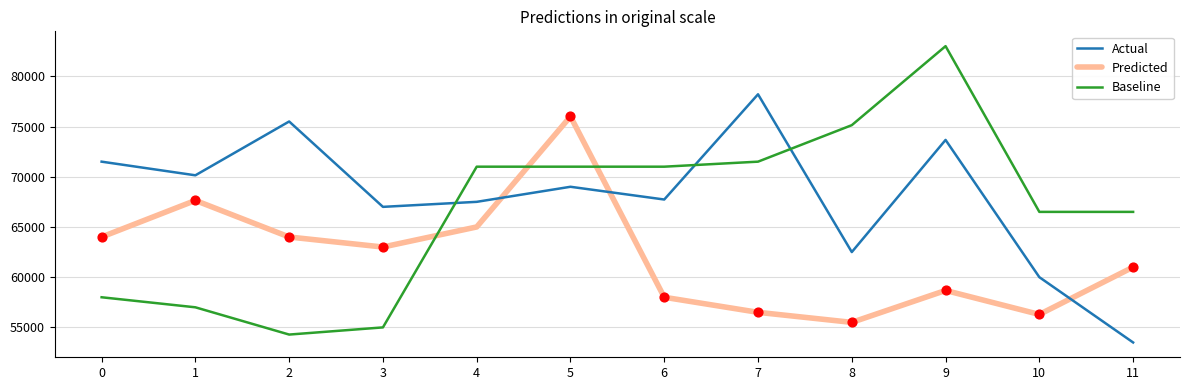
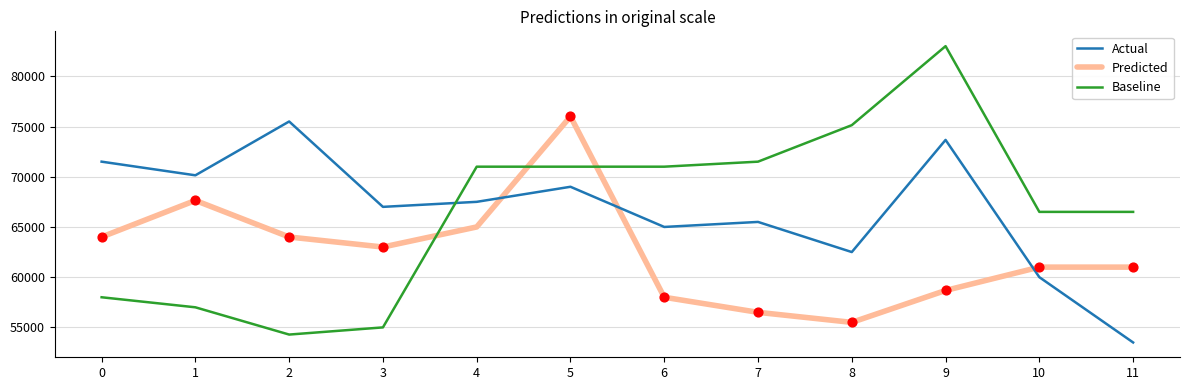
Actual, 6: 67700 -> 65000
Actual, 7: 78200 -> 65500
Predicted, 10: 56300 -> 61000
